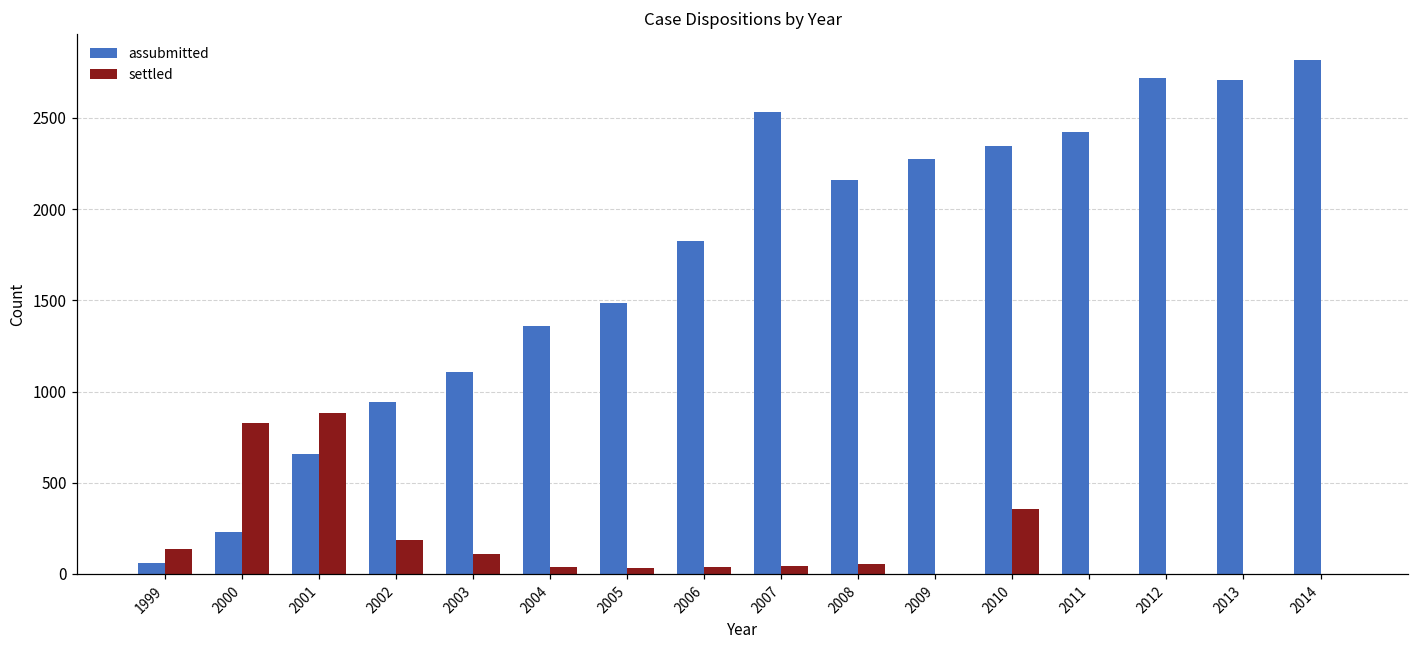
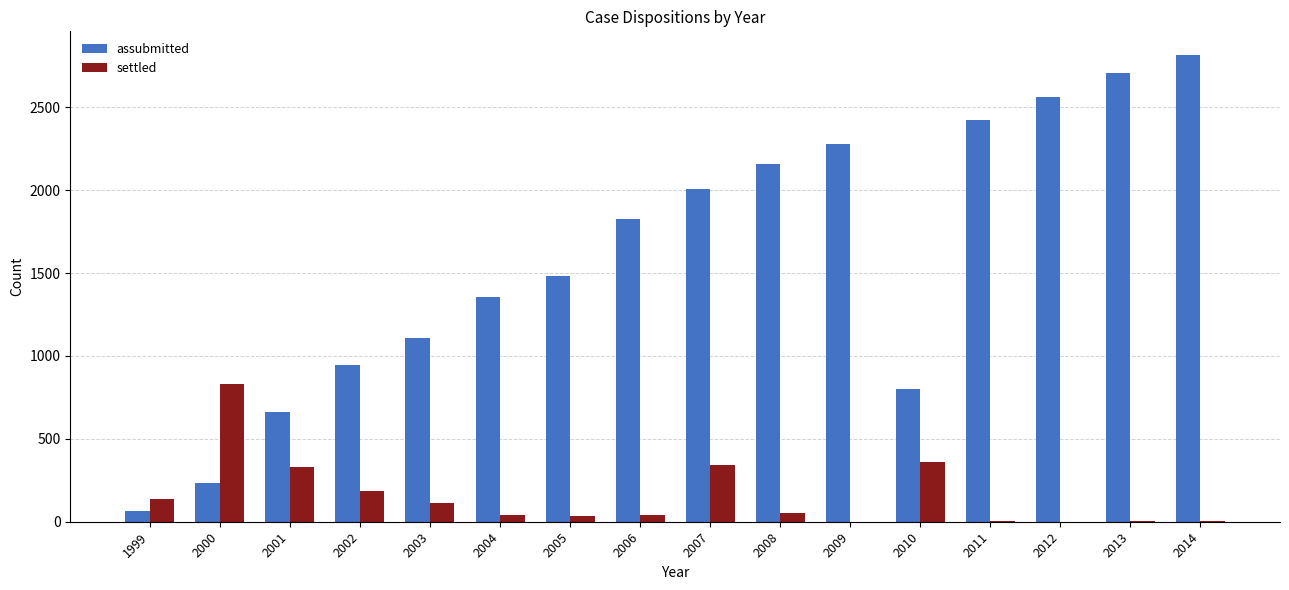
settled, 2001: 880 -> 330
assubmitted, 2007: 2530 -> 2010
settled, 2007: 40 -> 340
assubmitted, 2010: 2340 -> 800
assubmitted, 2012: 2720 -> 2560
